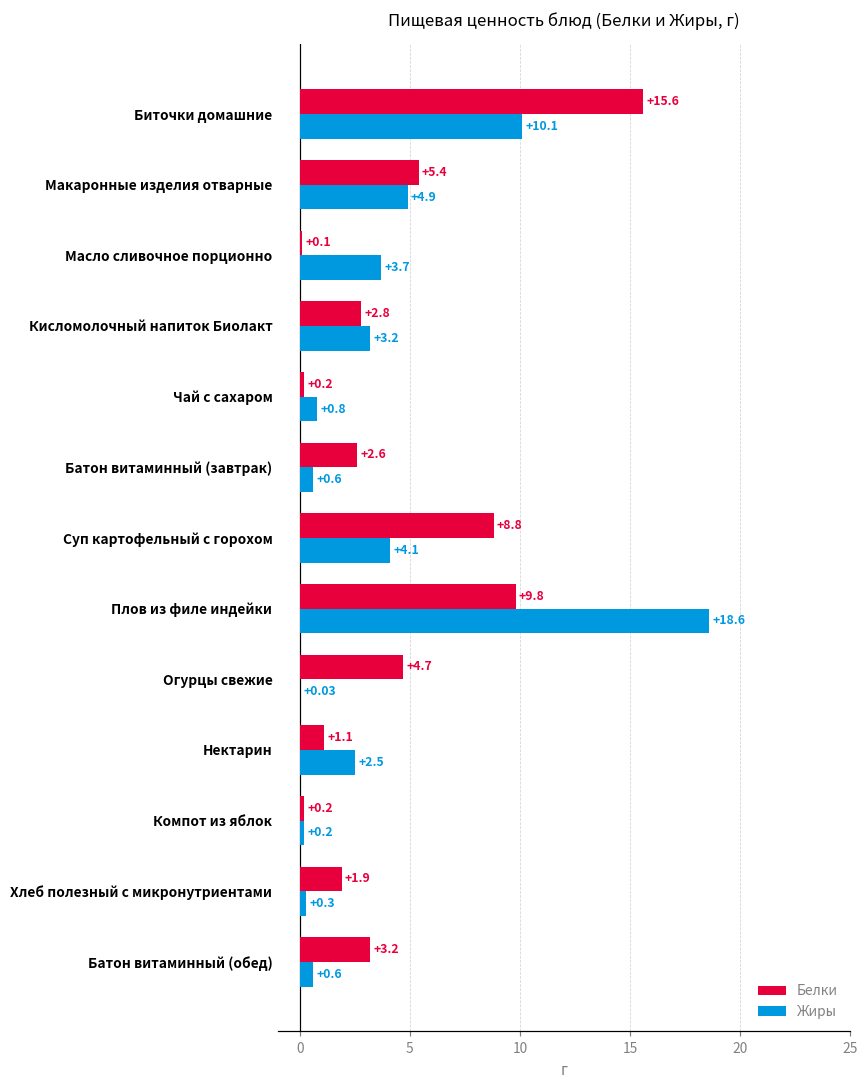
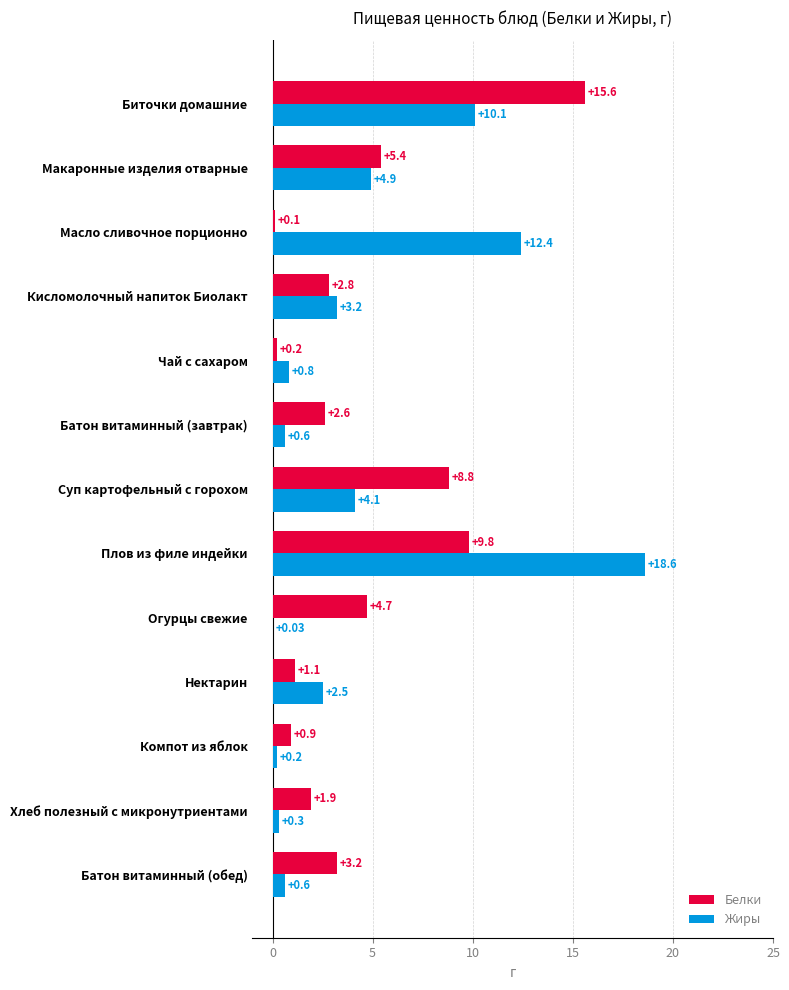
Жиры, Масло сливочное порционно: +3.7 -> +12.4
Белки, Компот из яблок: +0.2 -> +0.9
